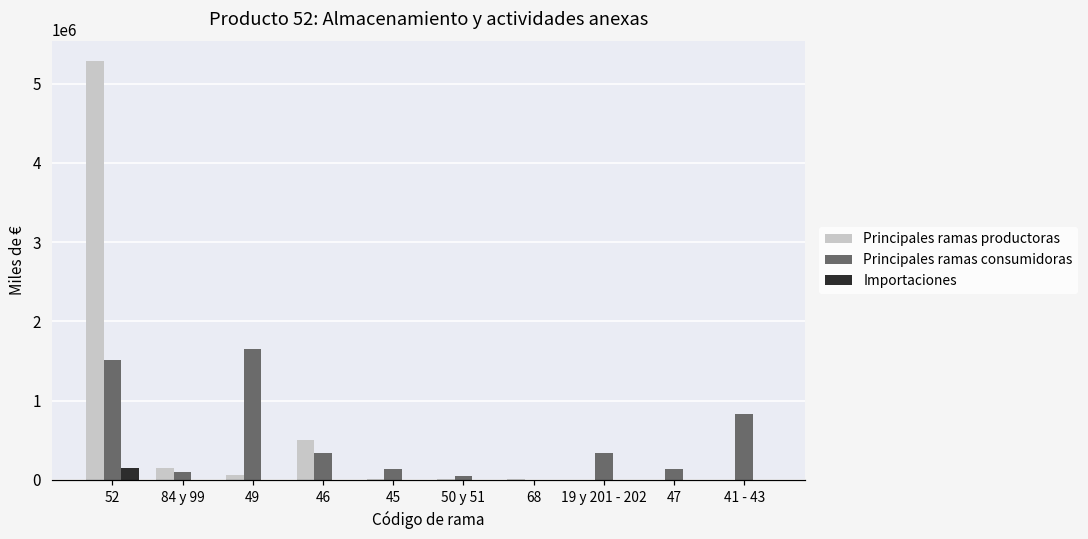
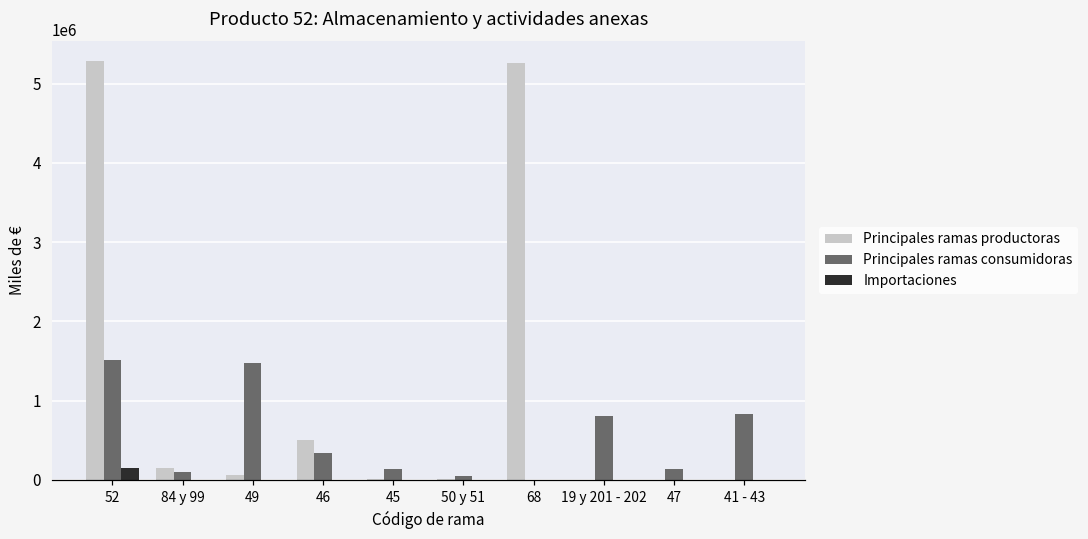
Principales ramas consumidoras, 49: 1700000 -> 1500000
Principales ramas productoras, 68: 0 -> 5300000
Principales ramas consumidoras, 19 y 201 - 202: 300000 -> 800000
